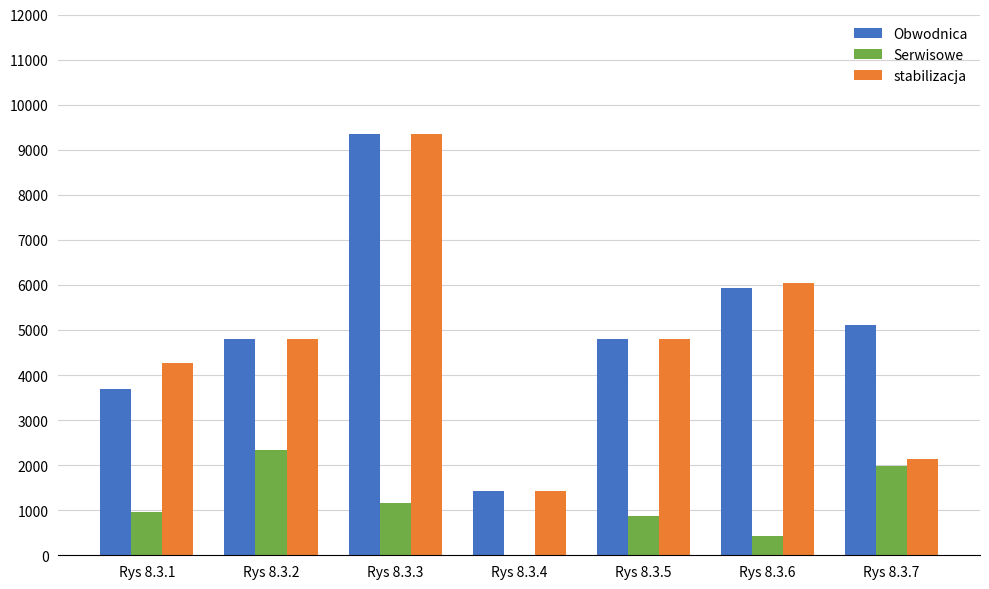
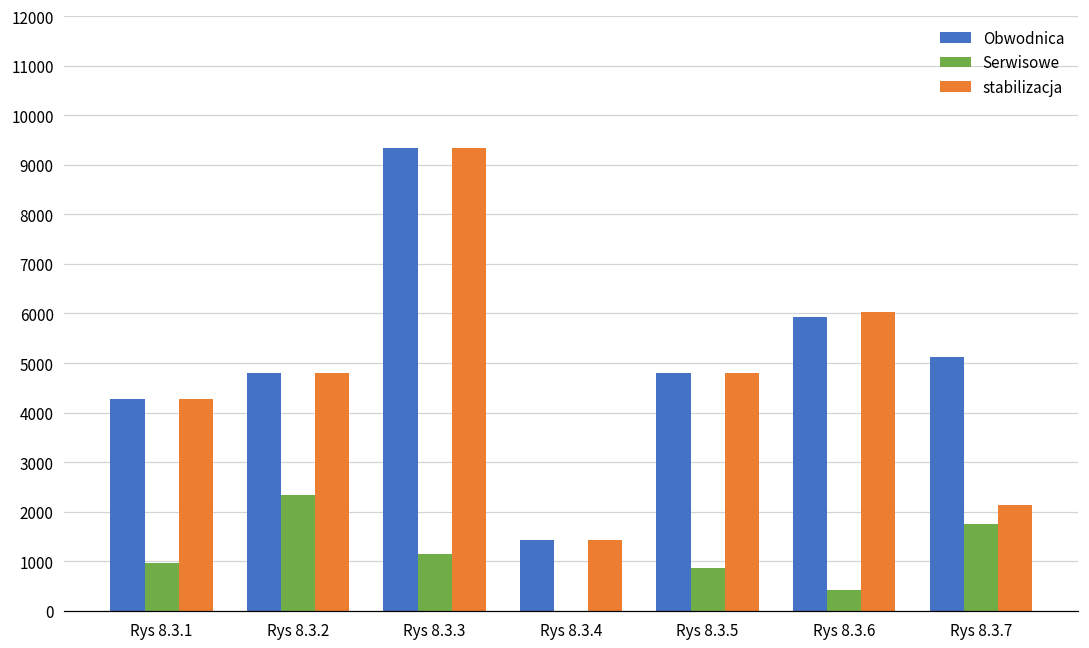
Obwodnica, Rys 8.3.1: 3700 -> 4300
Serwisowe, Rys 8.3.7: 2000 -> 1800
